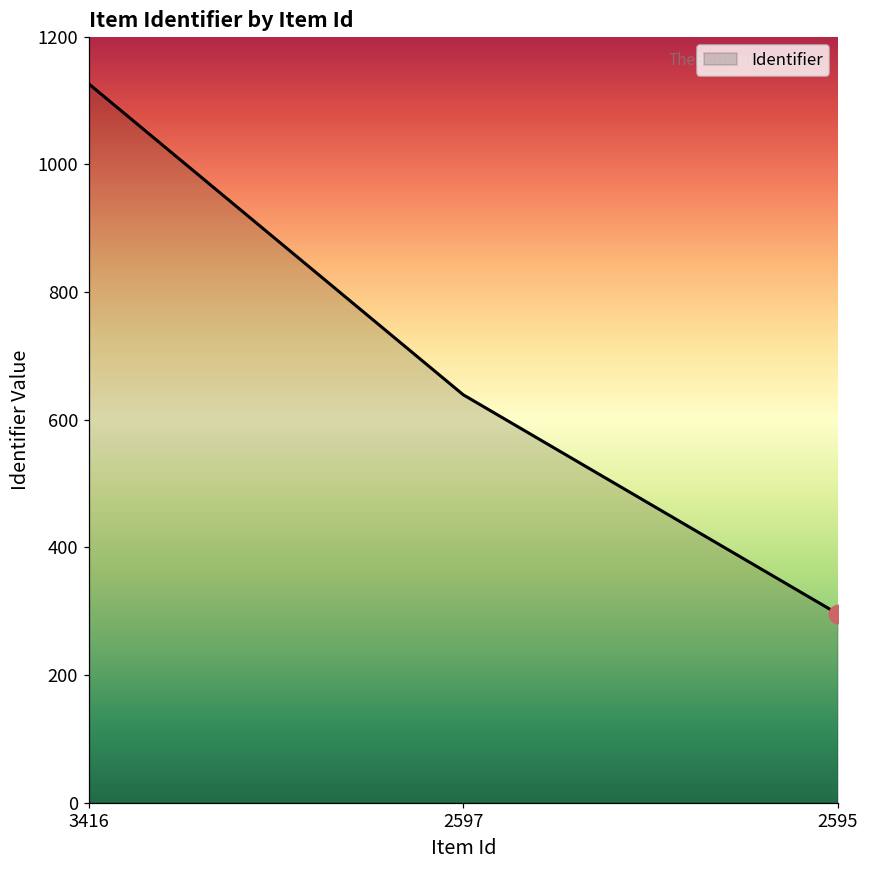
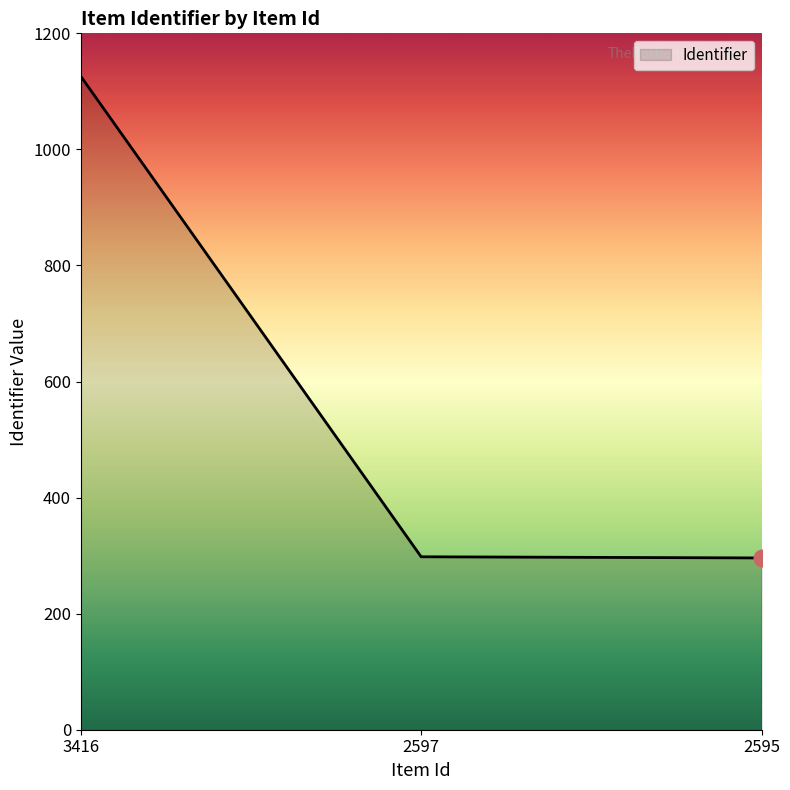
Identifier, 2597: 640 -> 300
